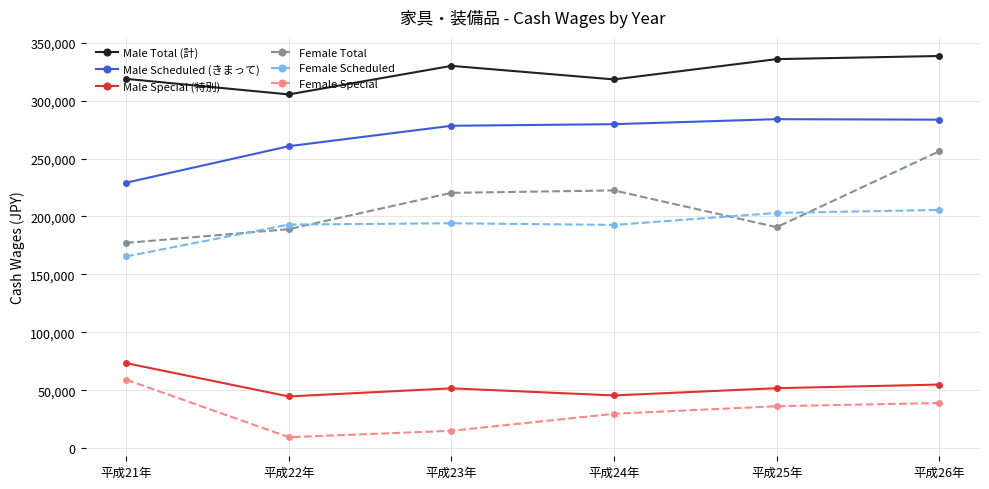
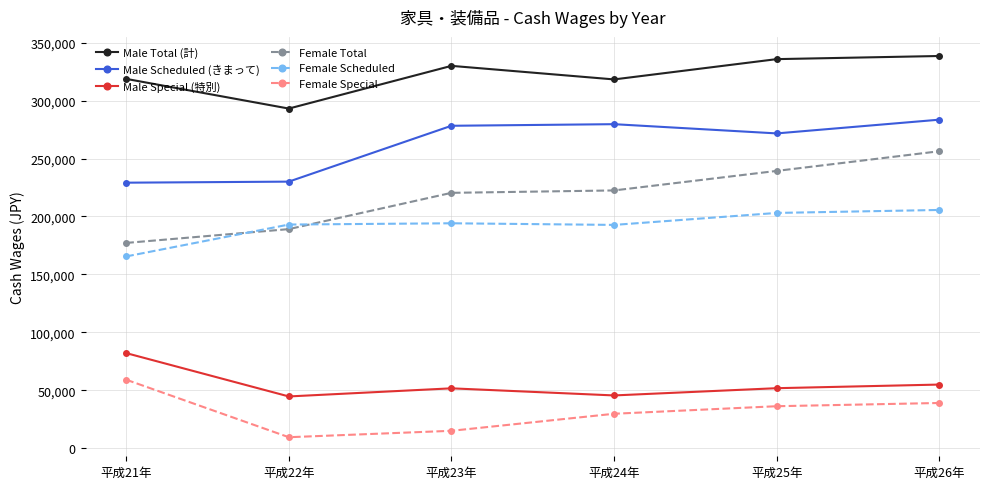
Male Special (特別), 平成21年: 73,000 -> 82,000
Male Total (計), 平成22年: 305,000 -> 293,000
Male Scheduled (きまって), 平成22年: 261,000 -> 230,000
Male Scheduled (きまって), 平成25年: 284,000 -> 272,000
Female Total, 平成25年: 191,000 -> 239,000
